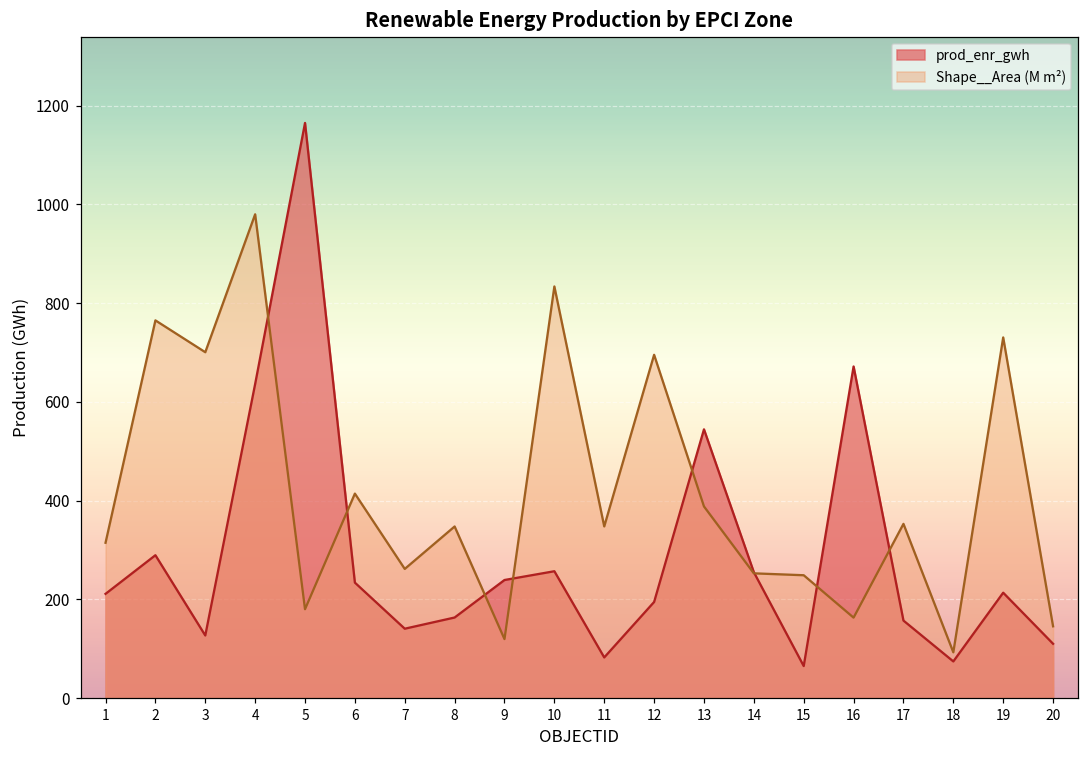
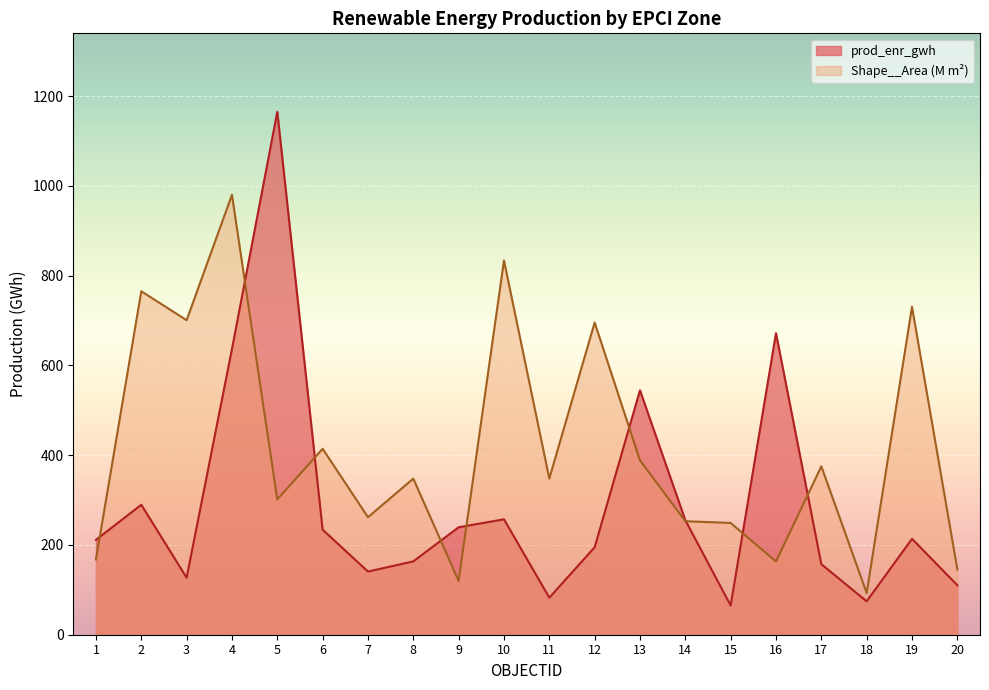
Shape__Area (M m²), 1: 310 -> 170
Shape__Area (M m²), 5: 180 -> 300
Shape__Area (M m²), 17: 350 -> 380
